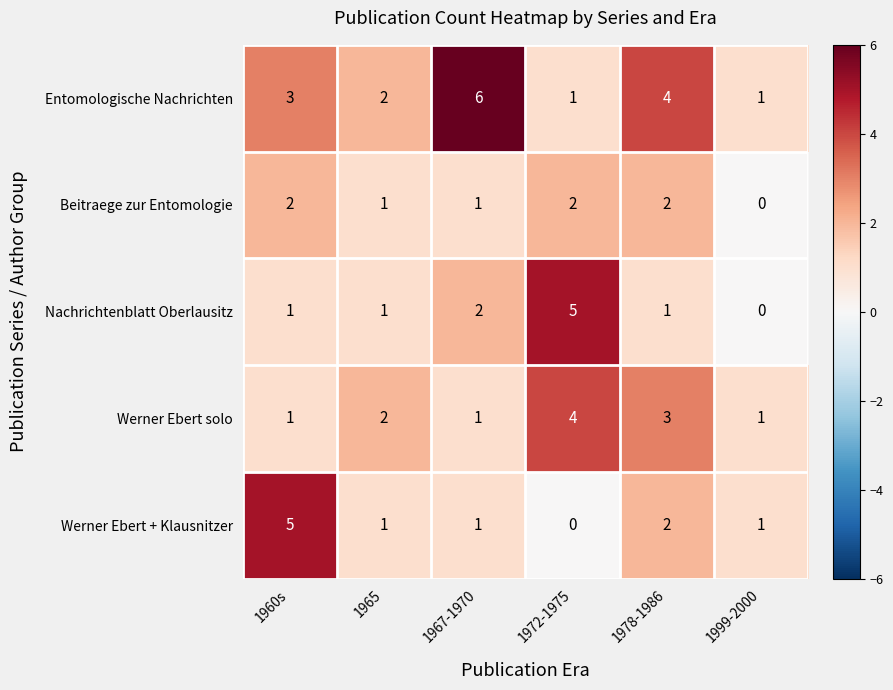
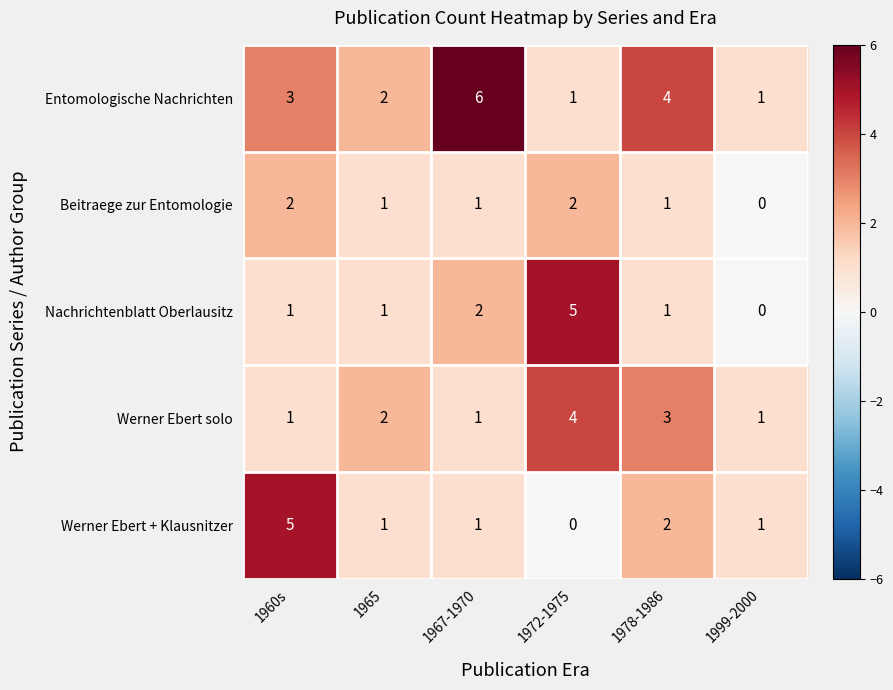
Beitraege zur Entomologie, 1978-1986: 2 -> 1
